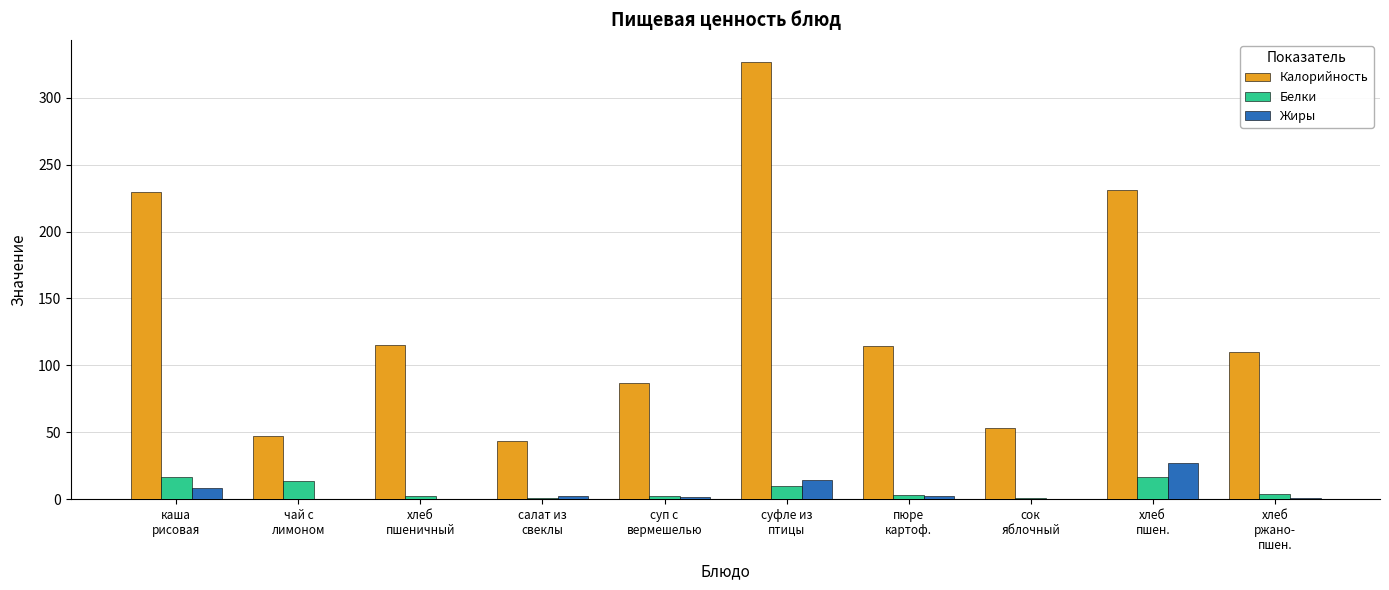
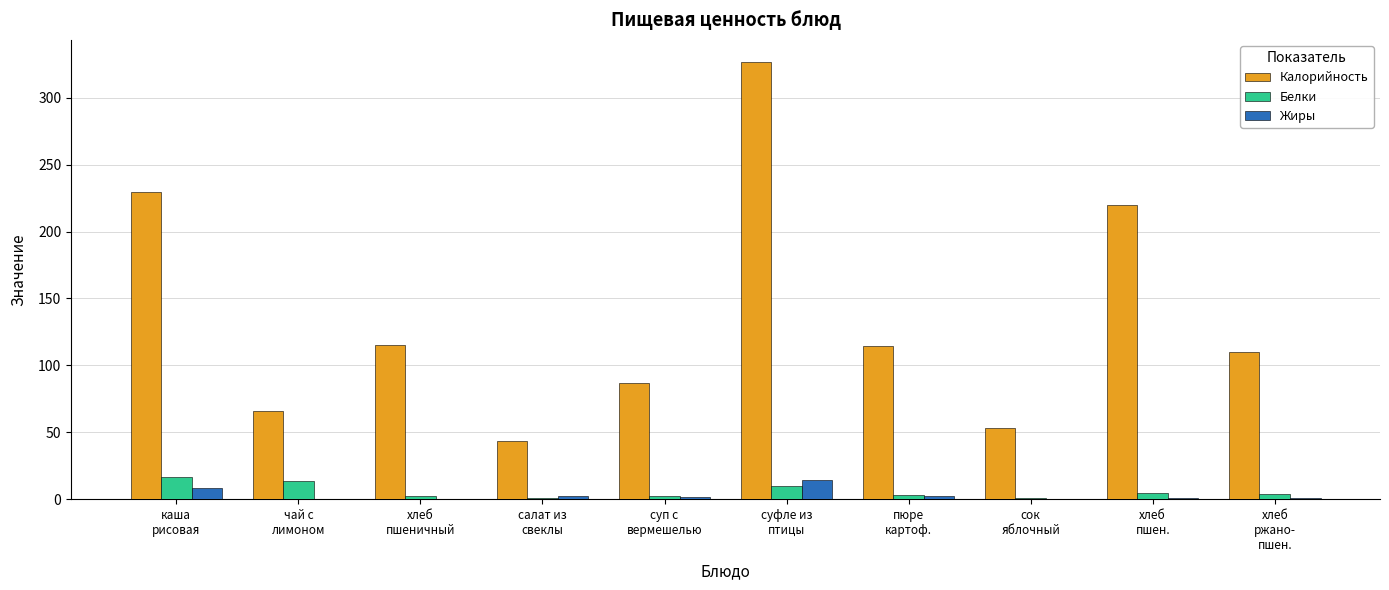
Калорийность, чай с лимоном: 47 -> 66
Калорийность, хлеб пшен.: 231 -> 220
Белки, хлеб пшен.: 17 -> 5
Жиры, хлеб пшен.: 27 -> 1
